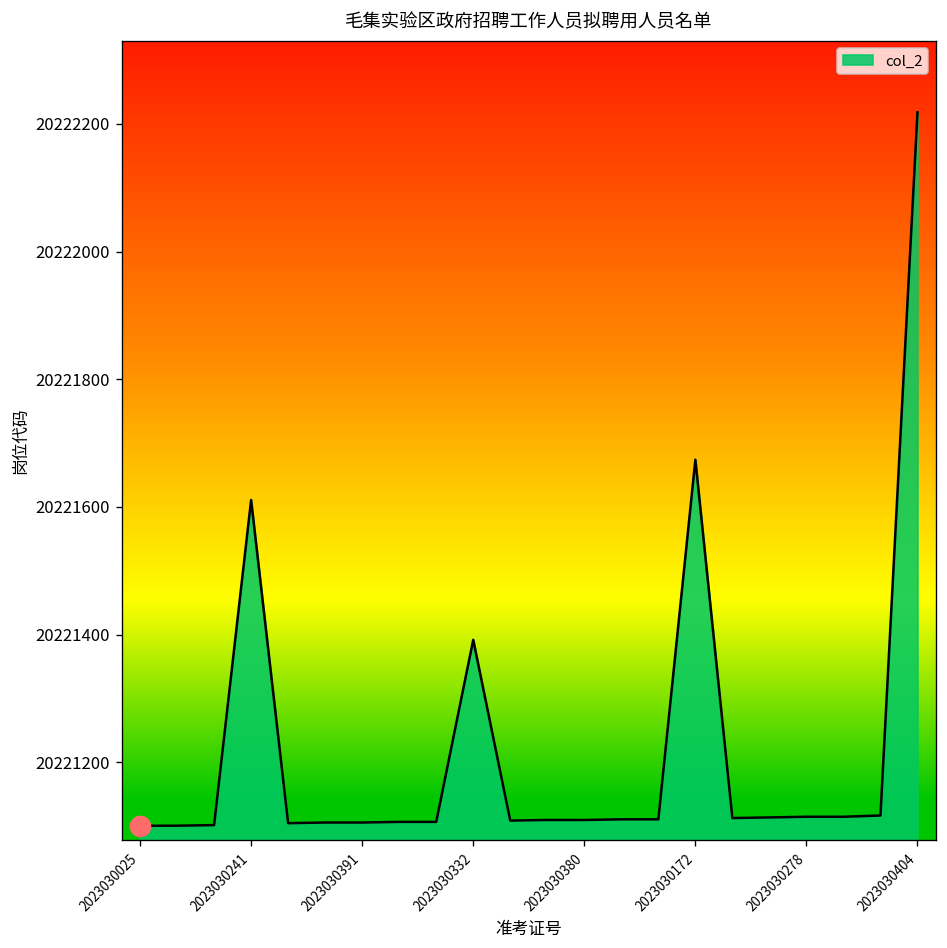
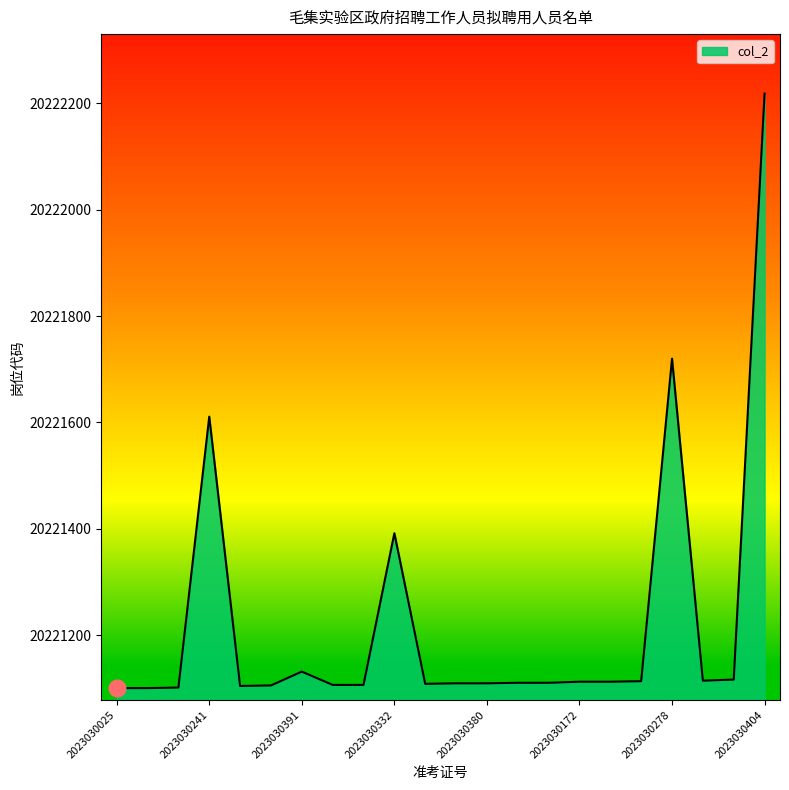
col_2, 2023030391: 20221110 -> 20221130
col_2, 2023030172: 20221670 -> 20221110
col_2, 2023030278: 20221120 -> 20221720
